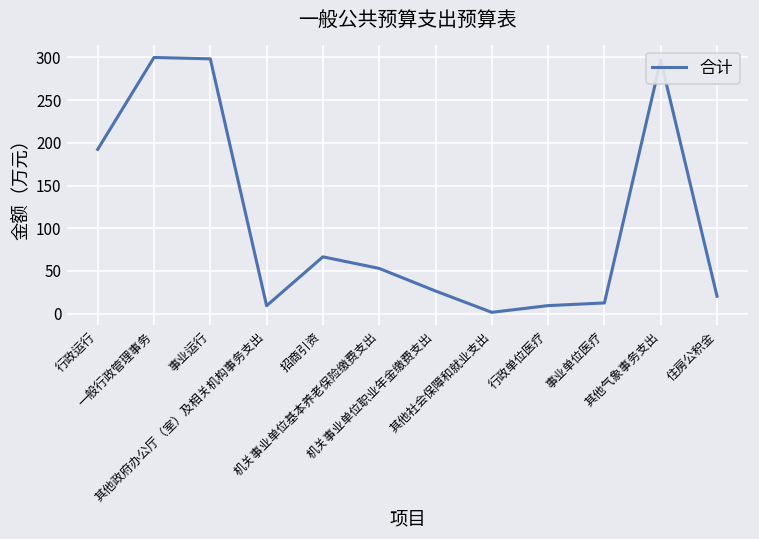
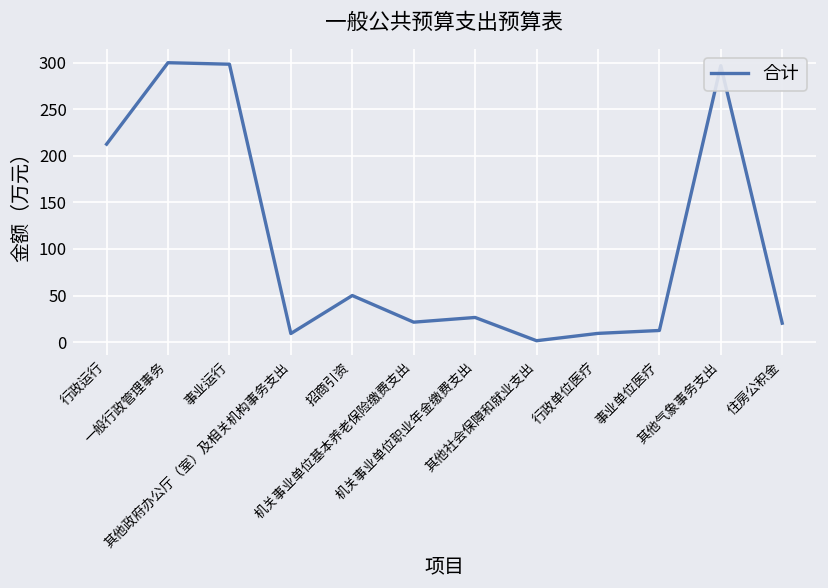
行政运行: 190 -> 210
招商引资: 70 -> 50
机关事业单位基本养老保险缴费支出: 50 -> 20
